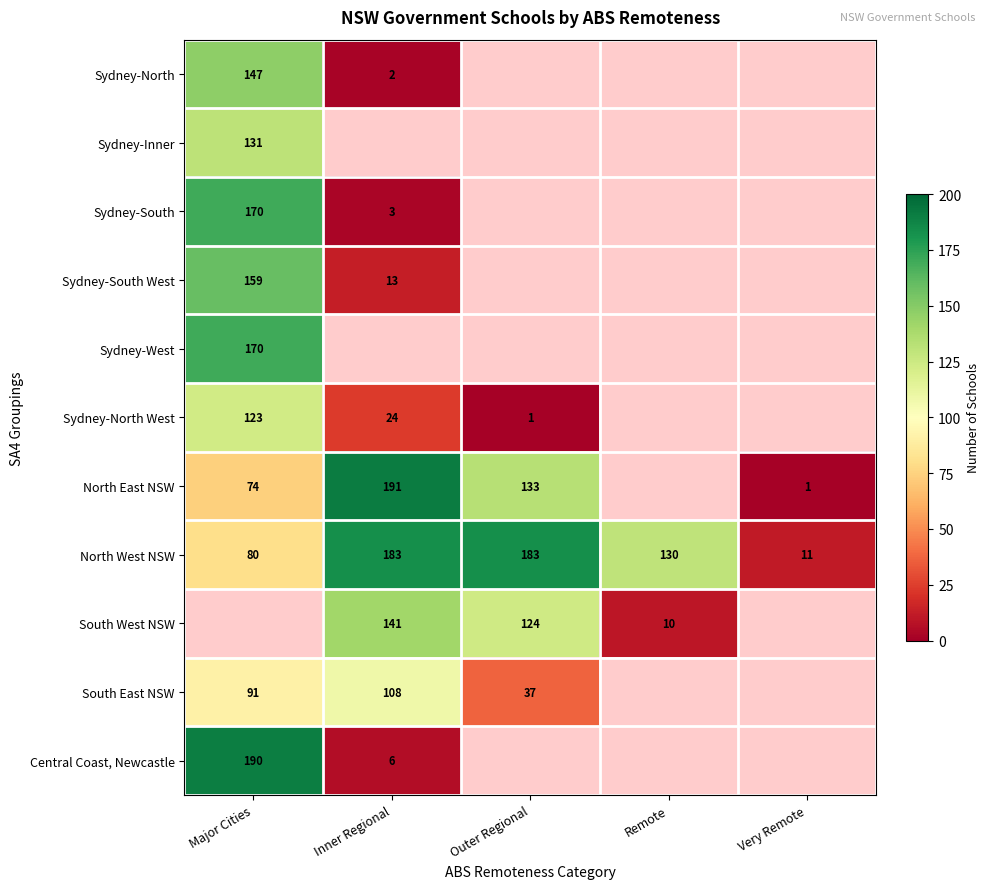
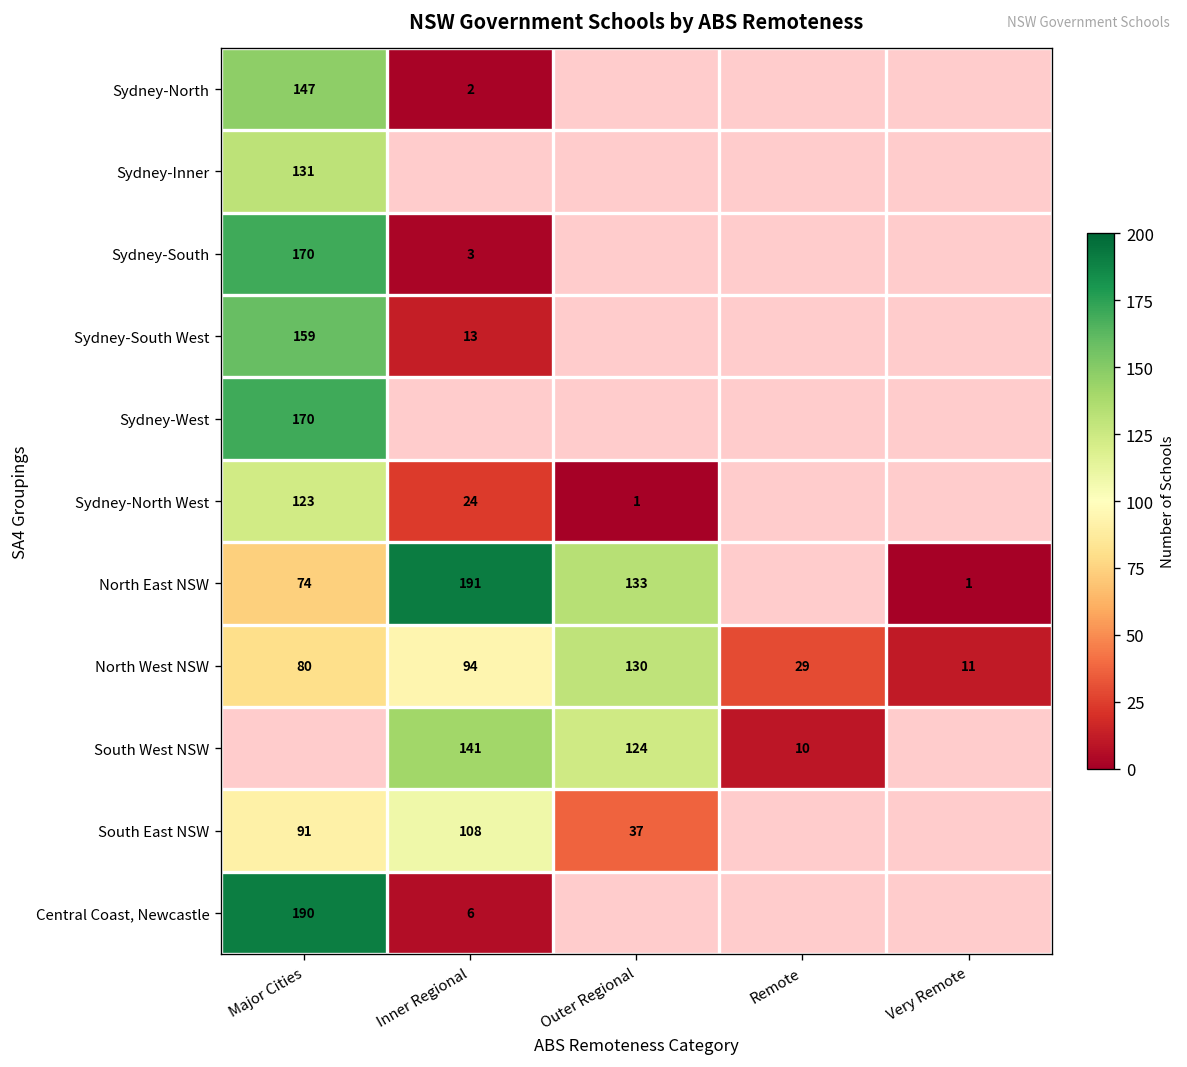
North West NSW, Inner Regional: 183 -> 94
North West NSW, Outer Regional: 183 -> 130
North West NSW, Remote: 130 -> 29
